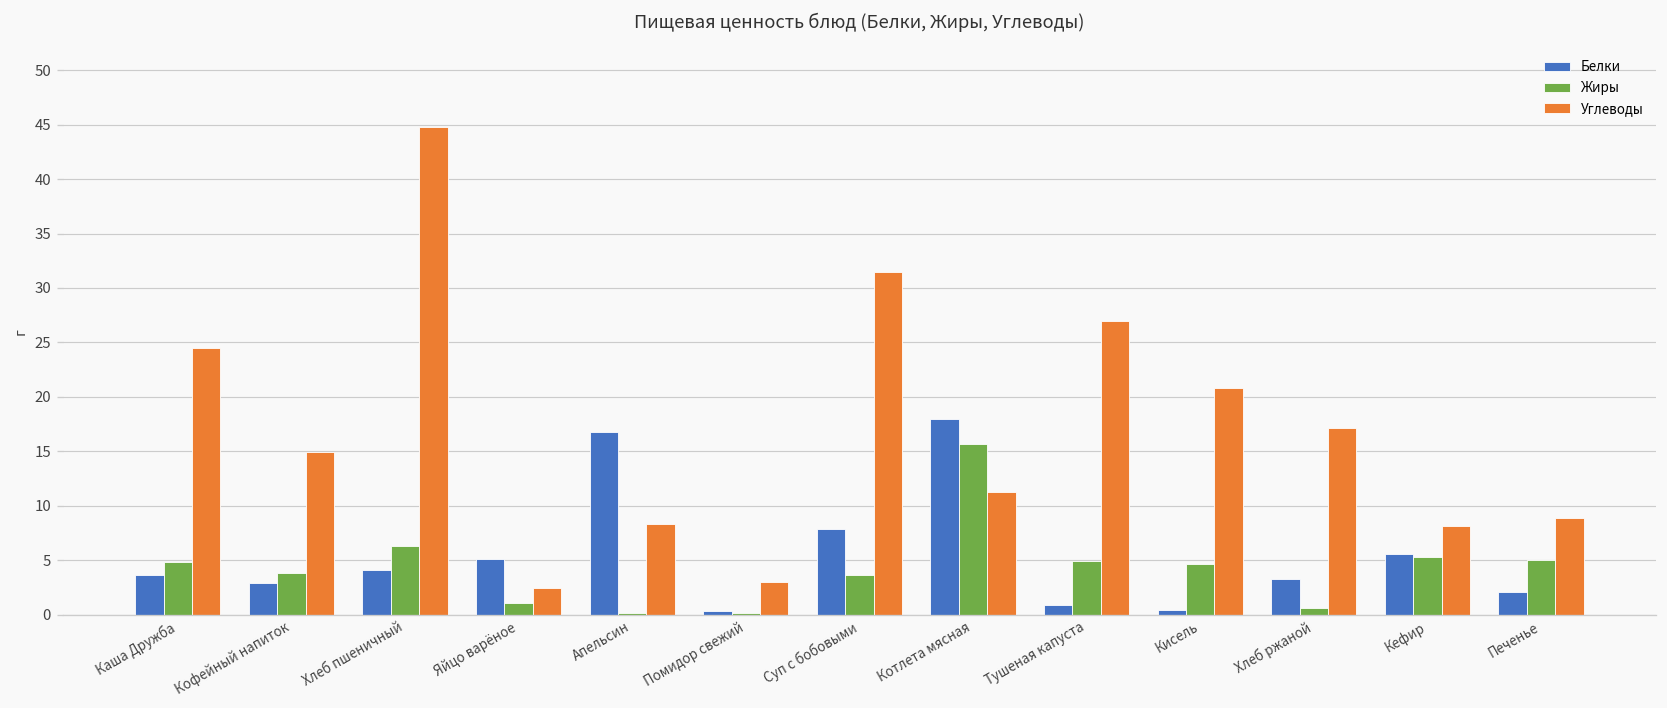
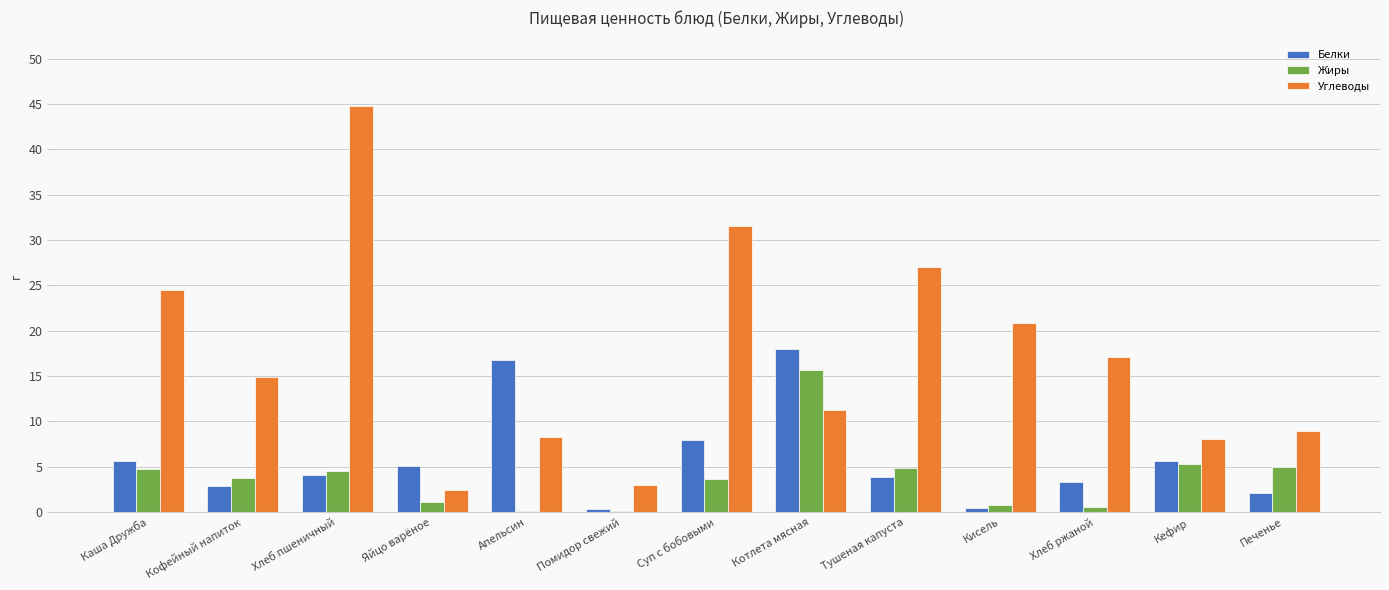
Белки, Каша Дружба: 4 -> 6
Жиры, Хлеб пшеничный: 6 -> 5
Белки, Тушеная капуста: 1 -> 4
Жиры, Кисель: 5 -> 1
